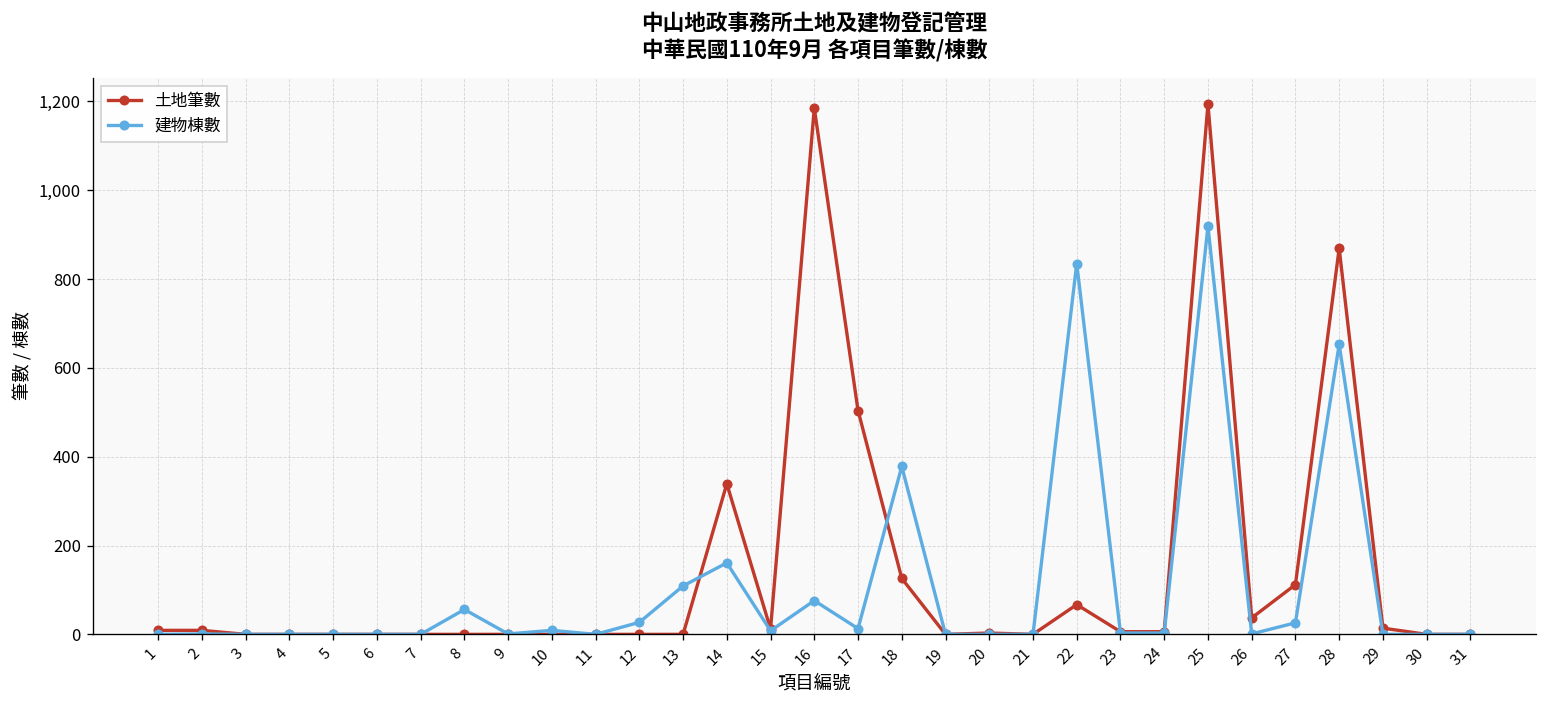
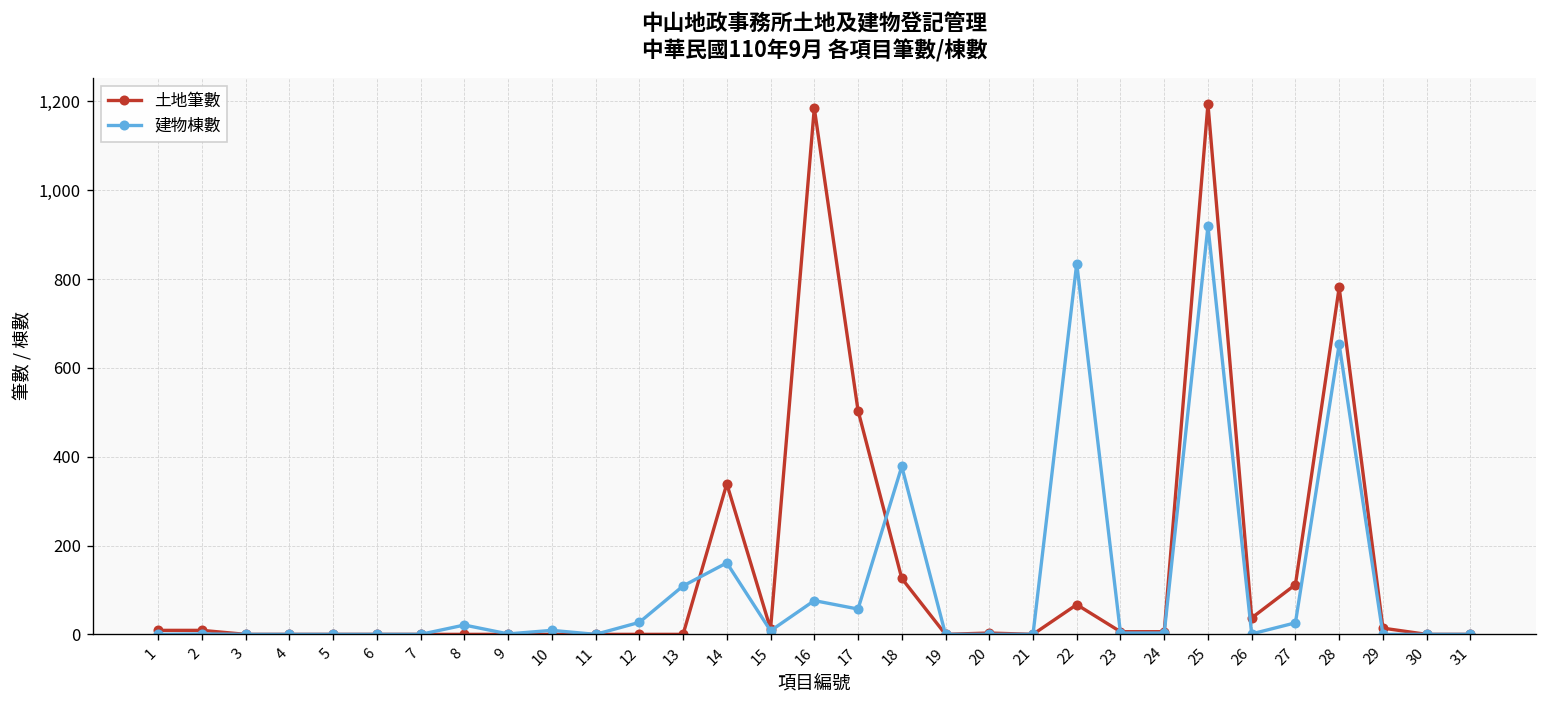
建物棟數, 8: 60 -> 20
建物棟數, 17: 10 -> 60
土地筆數, 28: 870 -> 780
